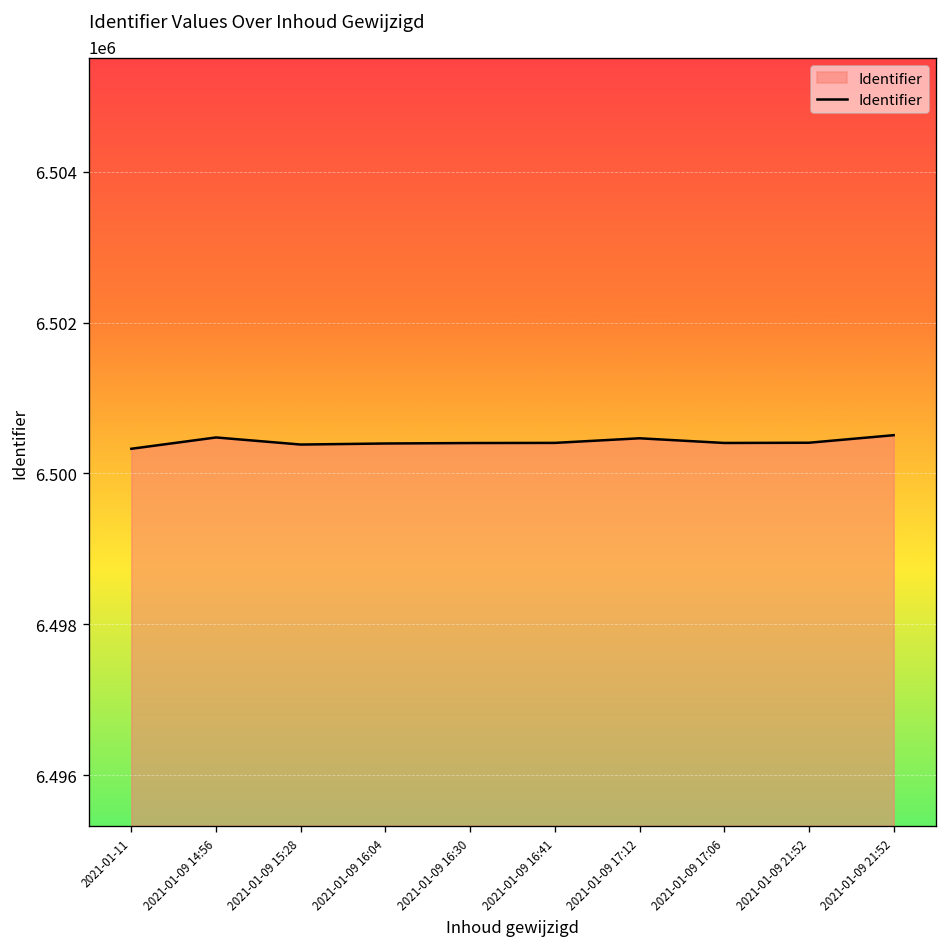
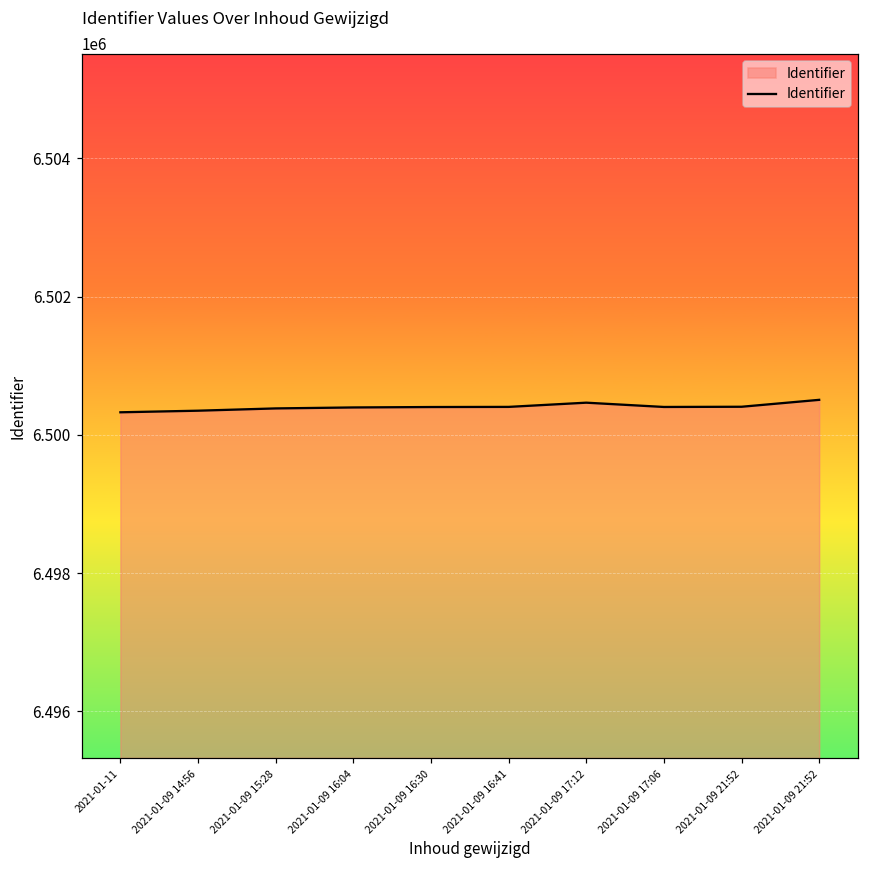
2021-01-09 14:56: 6500500 -> 6500400
